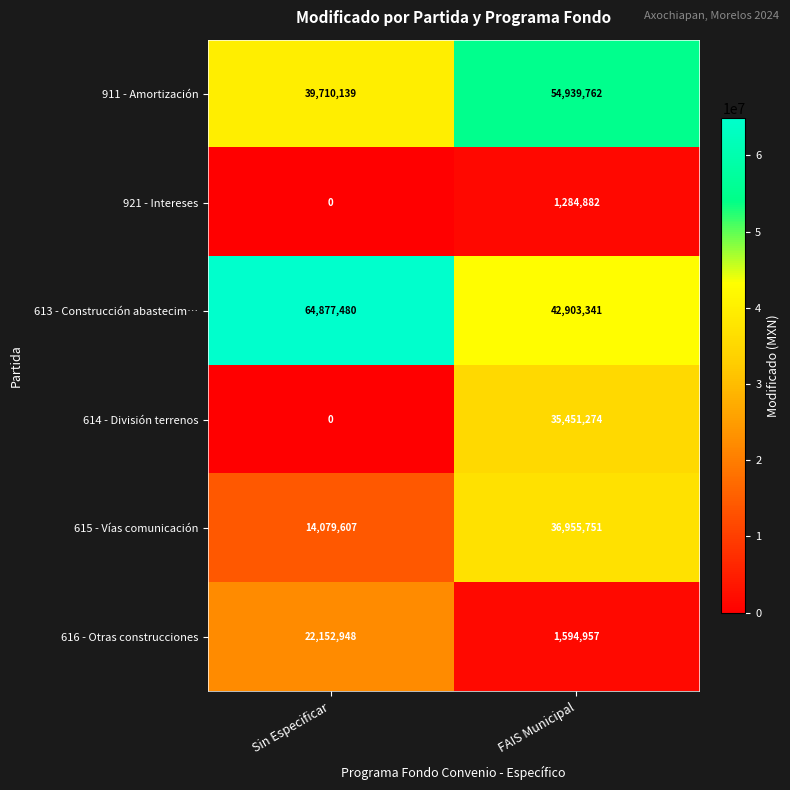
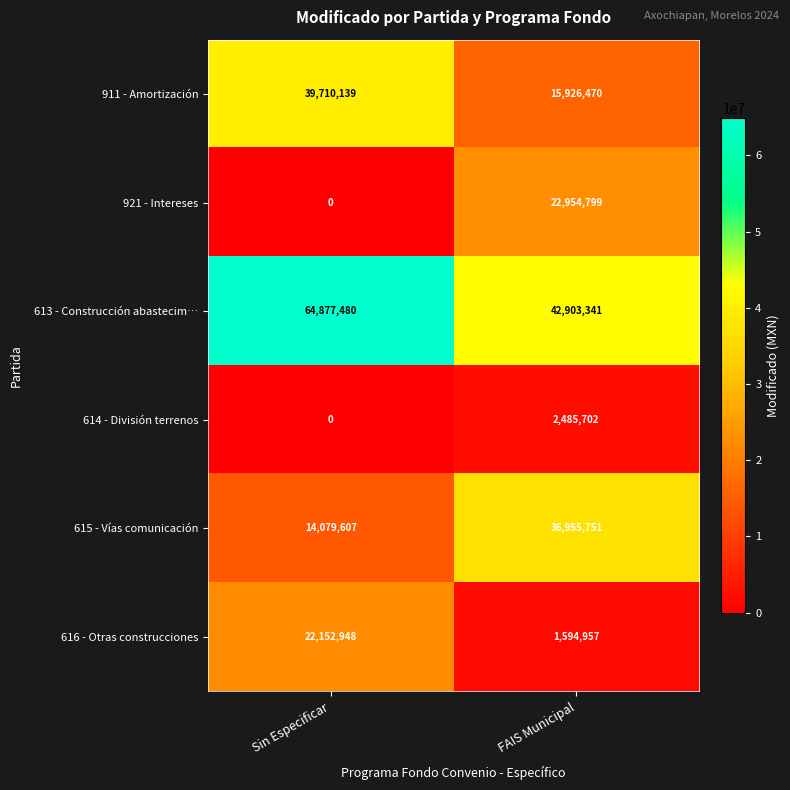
911 - Amortización, FAIS Municipal: 54,939,762 -> 15,926,470
921 - Intereses, FAIS Municipal: 1,284,882 -> 22,954,799
614 - División terrenos, FAIS Municipal: 35,451,274 -> 2,485,702
